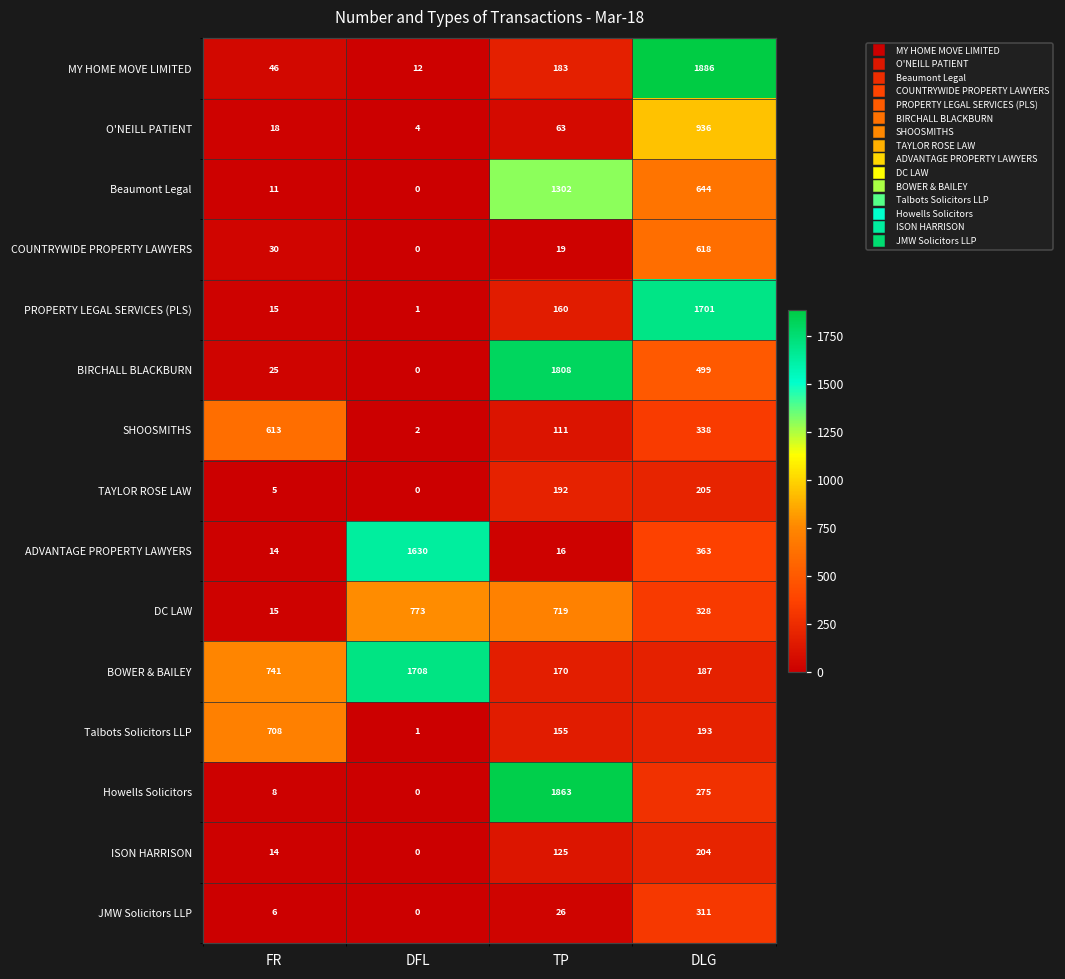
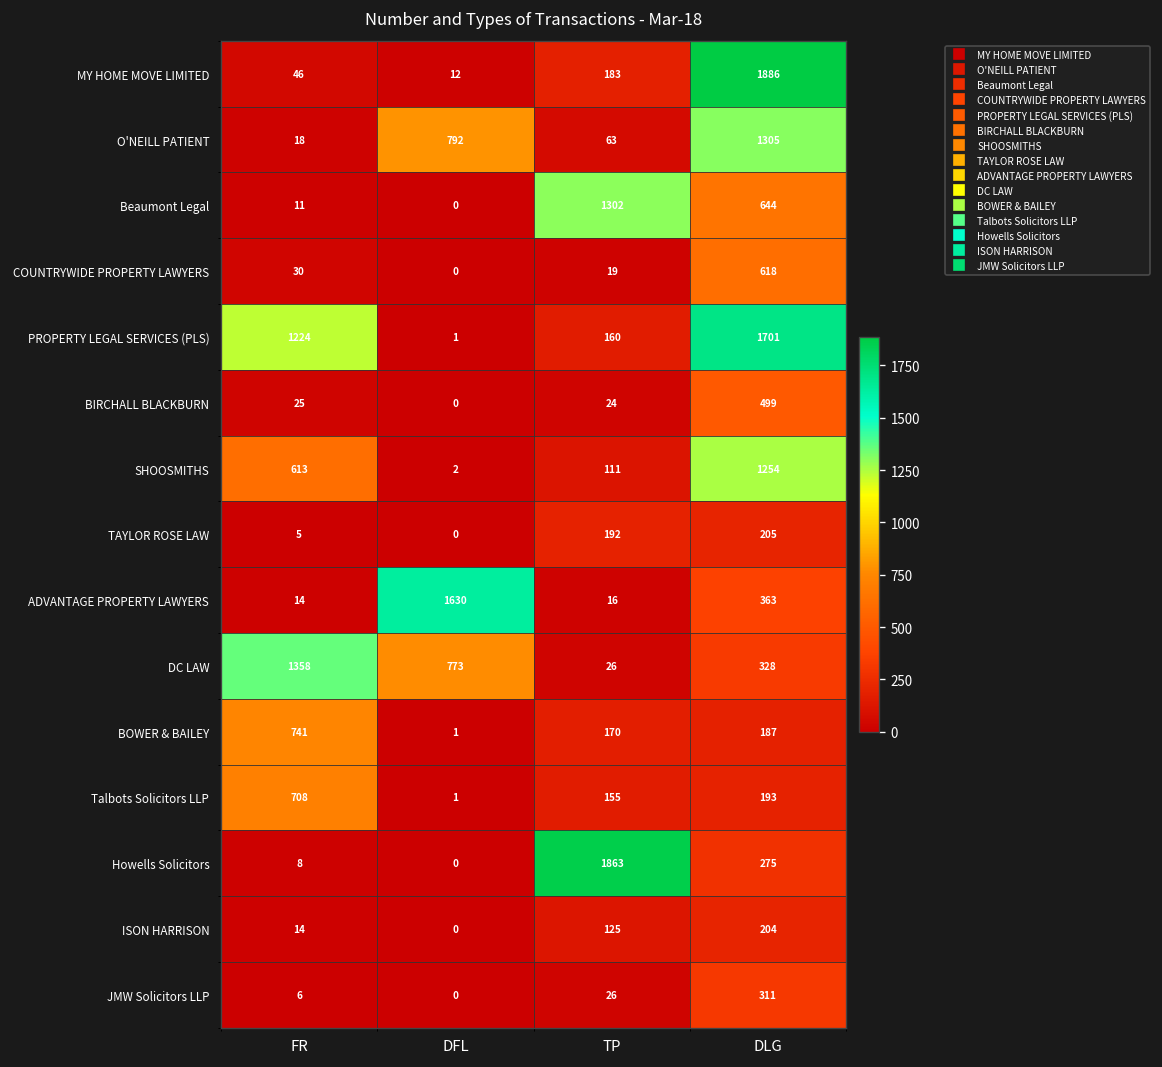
O'NEILL PATIENT, DFL: 4 -> 792
O'NEILL PATIENT, DLG: 936 -> 1305
PROPERTY LEGAL SERVICES (PLS), FR: 15 -> 1224
BIRCHALL BLACKBURN, TP: 1808 -> 24
SHOOSMITHS, DLG: 338 -> 1254
DC LAW, FR: 15 -> 1358
DC LAW, TP: 719 -> 26
BOWER & BAILEY, DFL: 1708 -> 1
